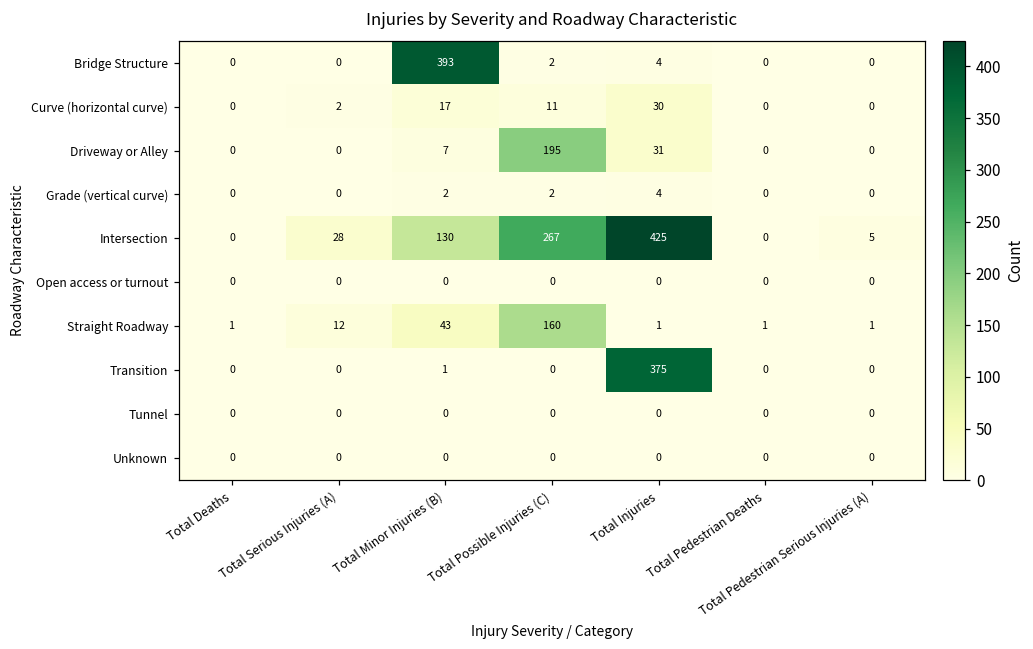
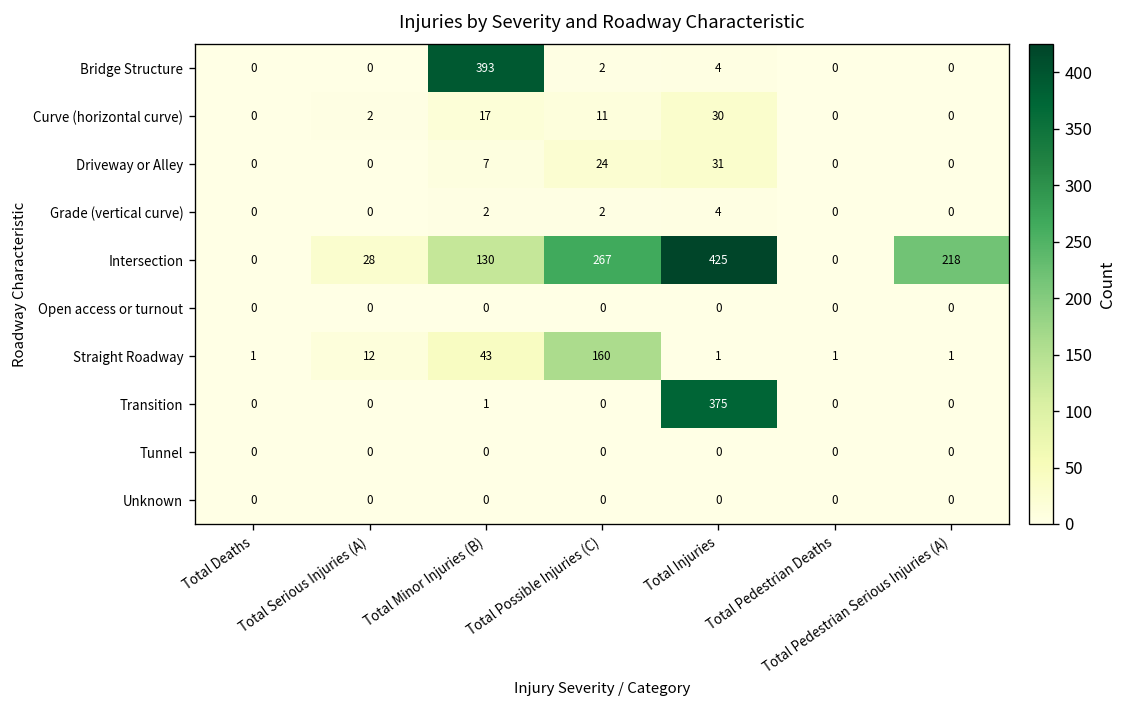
Driveway or Alley, Total Possible Injuries (C): 195 -> 24
Intersection, Total Pedestrian Serious Injuries (A): 5 -> 218
